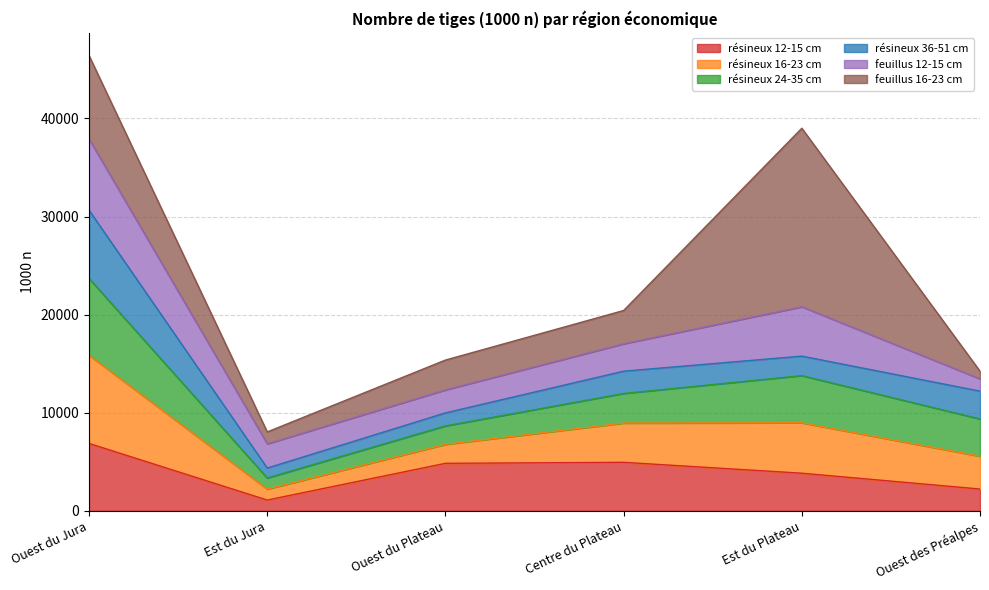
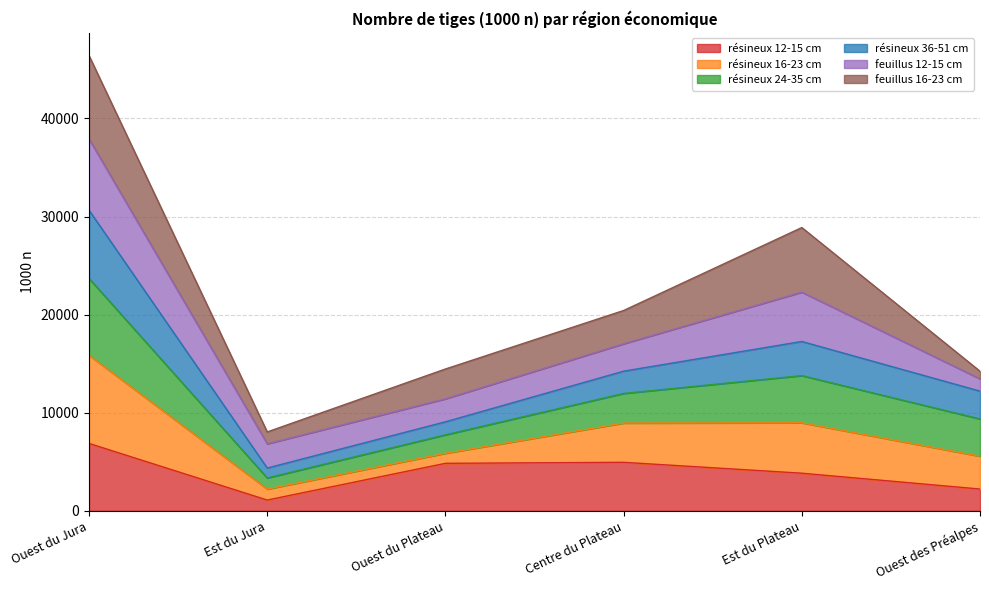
résineux 16-23 cm, Ouest du Plateau: 2000 -> 1000
résineux 36-51 cm, Est du Plateau: 2000 -> 3000
feuillus 16-23 cm, Est du Plateau: 18000 -> 7000
